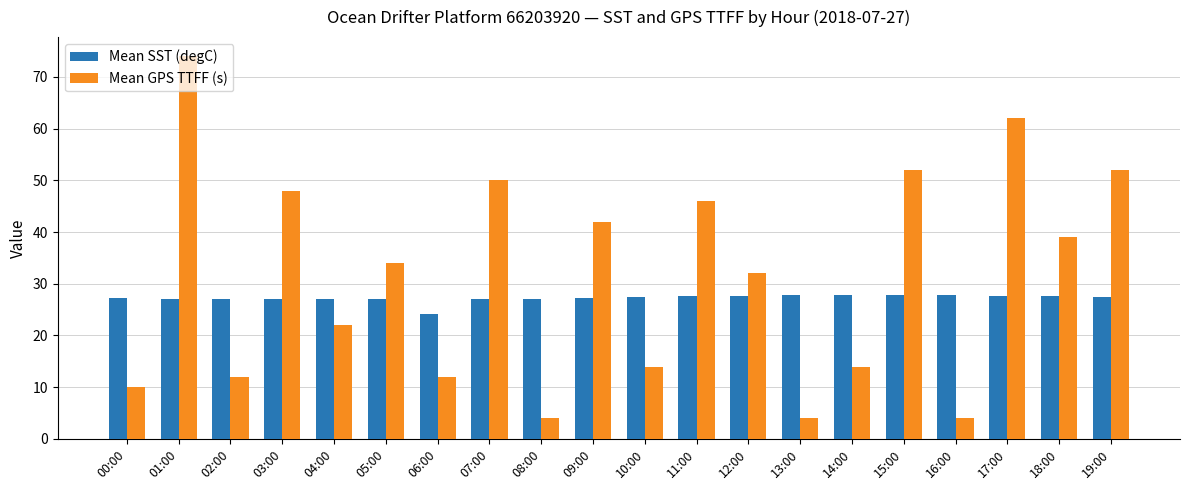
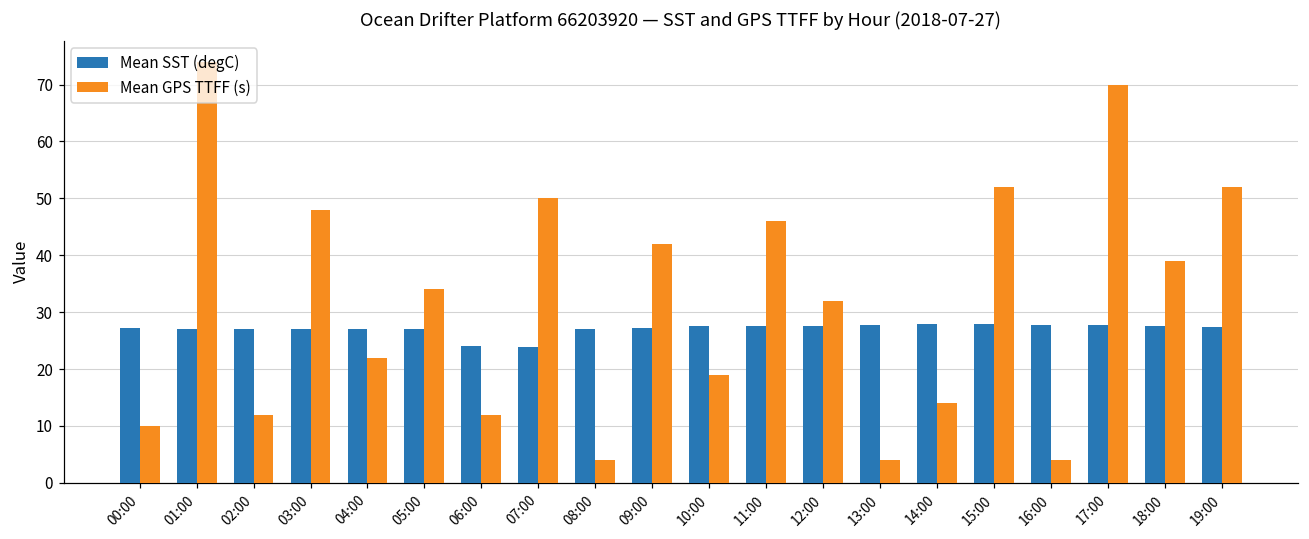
Mean SST (degC), 07:00: 27 -> 24
Mean GPS TTFF (s), 10:00: 14 -> 19
Mean GPS TTFF (s), 17:00: 62 -> 70
